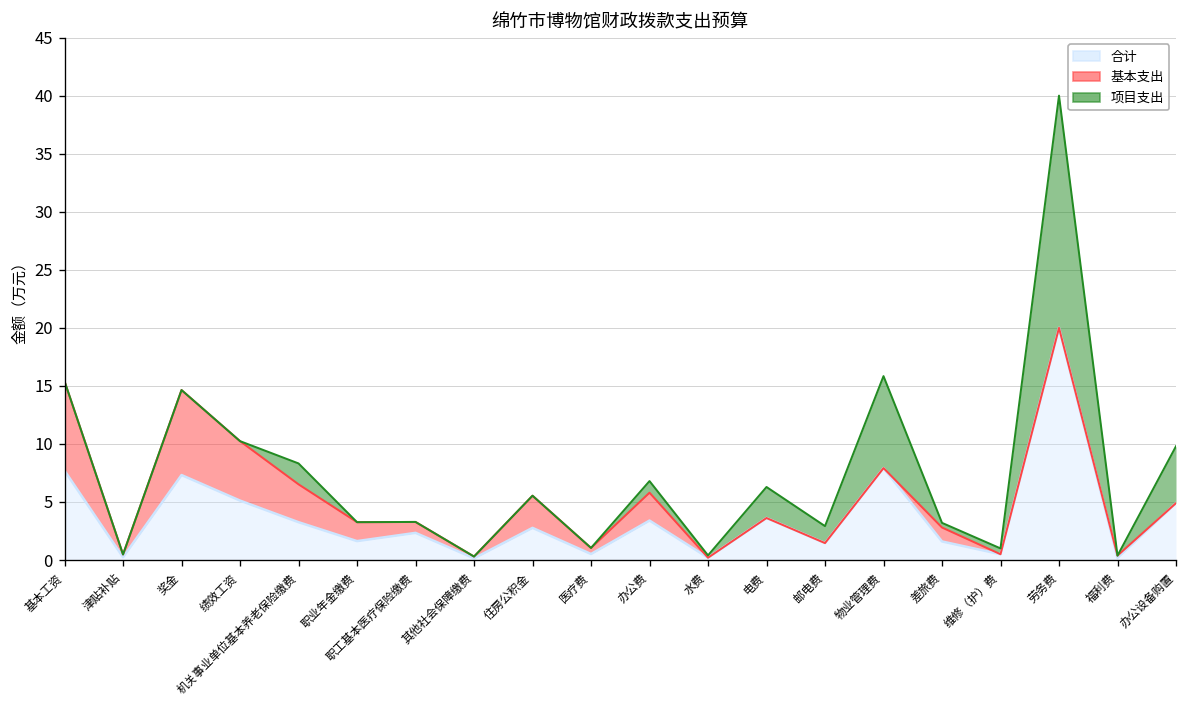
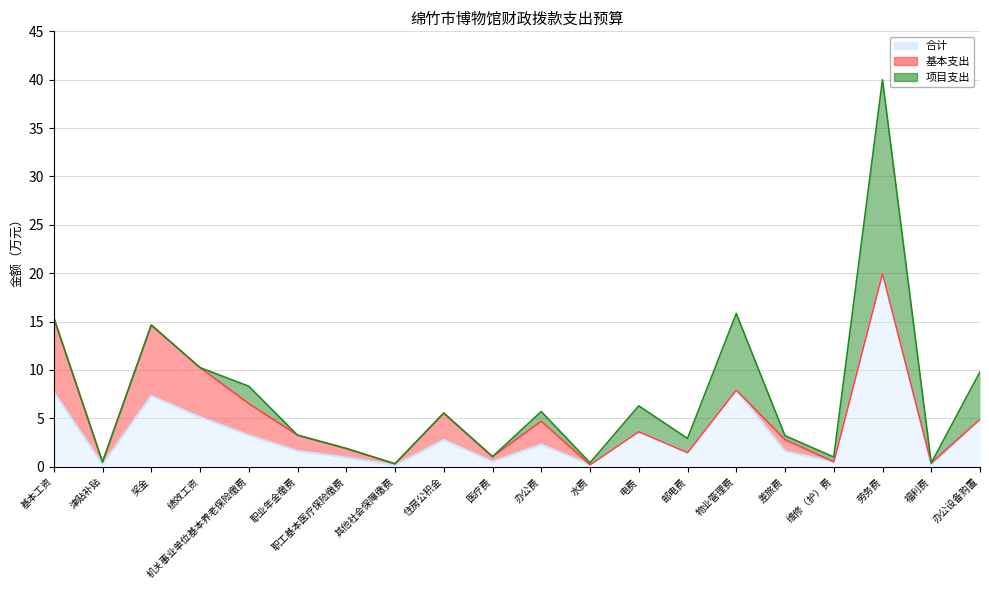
合计, 职工基本医疗保险缴费: 2 -> 1
合计, 办公费: 3 -> 2
